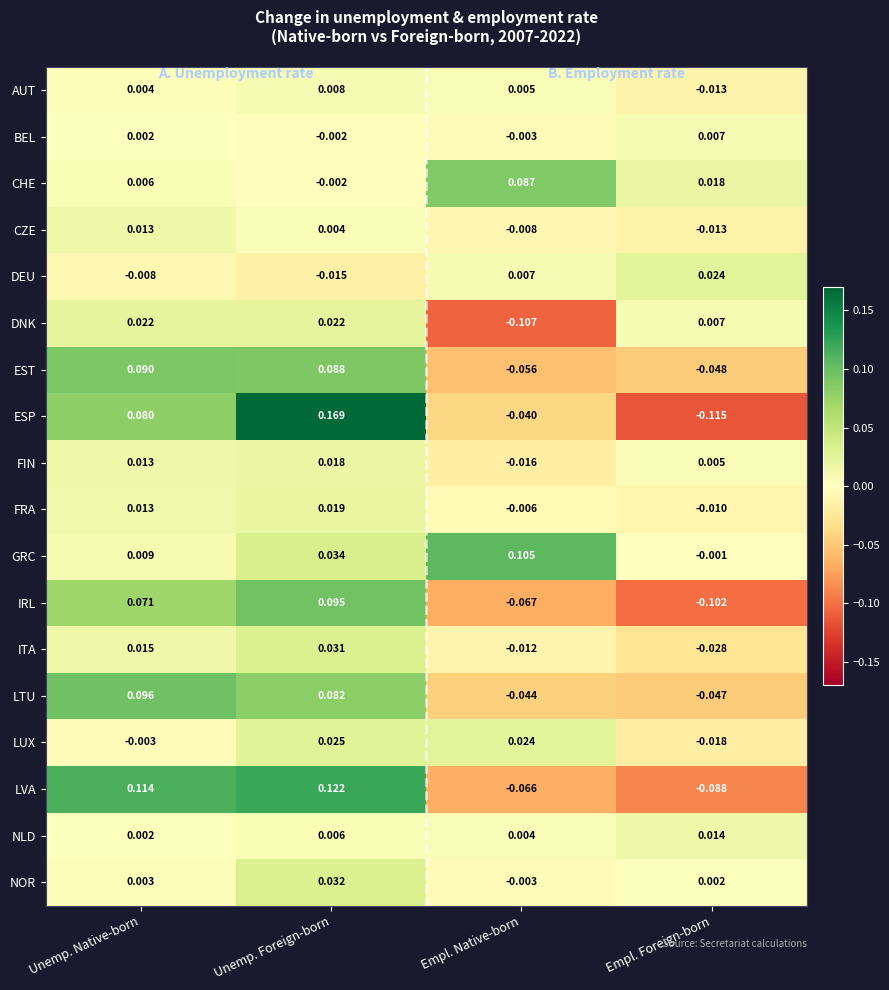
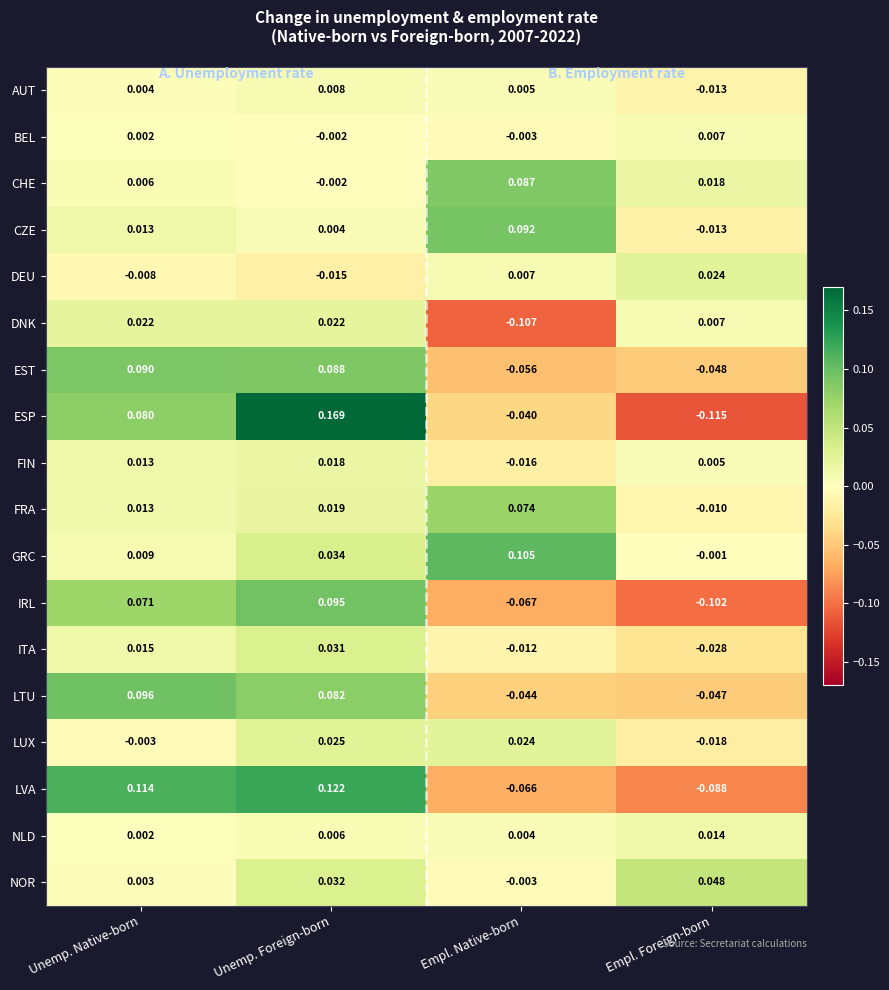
CZE, Empl. Native-born: -0.008 -> 0.092
FRA, Empl. Native-born: -0.006 -> 0.074
NOR, Empl. Foreign-born: 0.002 -> 0.048
